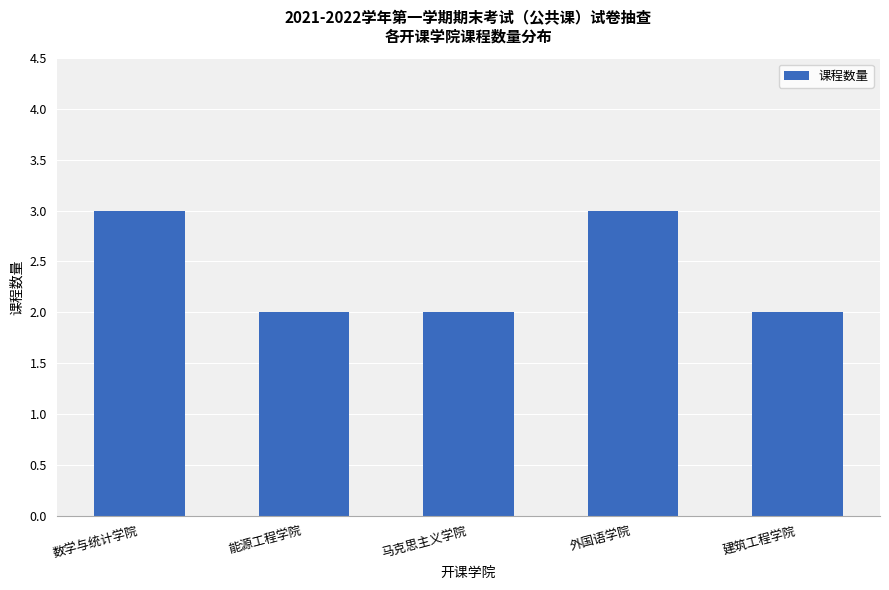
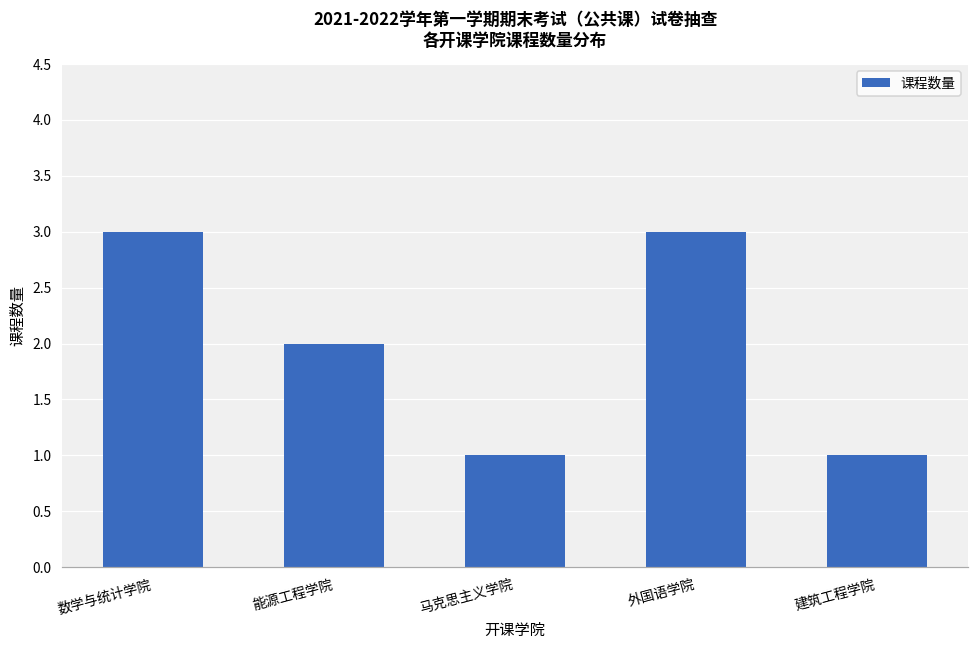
马克思主义学院: 2 -> 1
建筑工程学院: 2 -> 1
